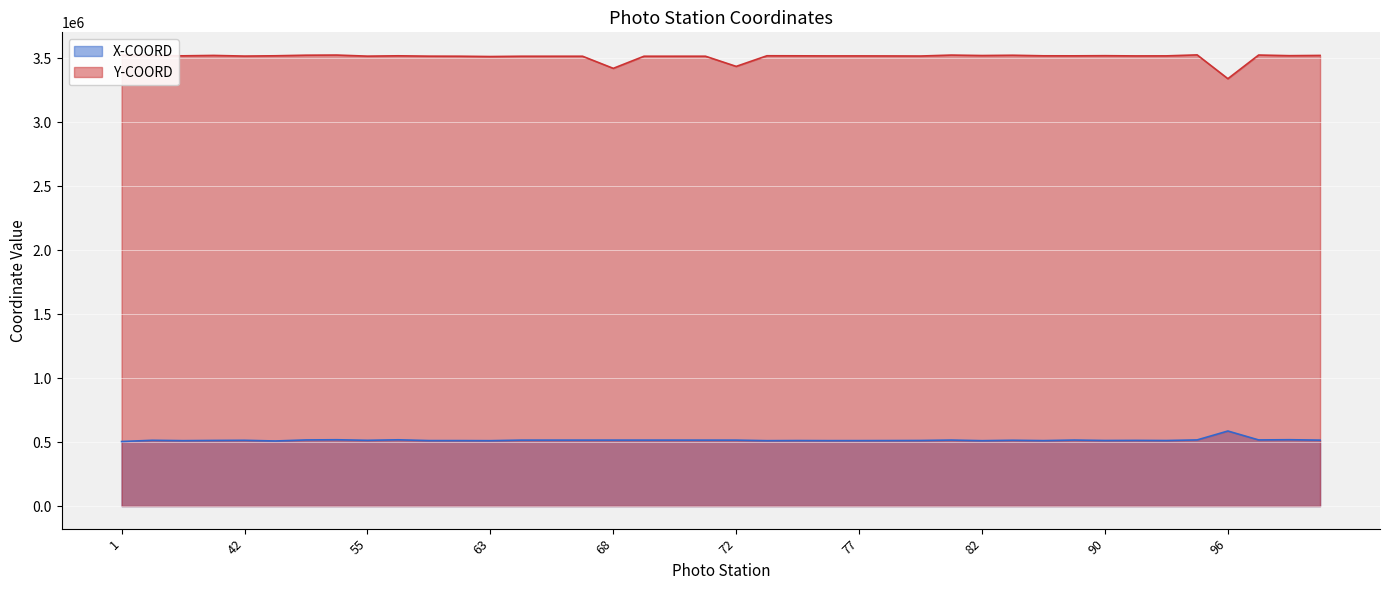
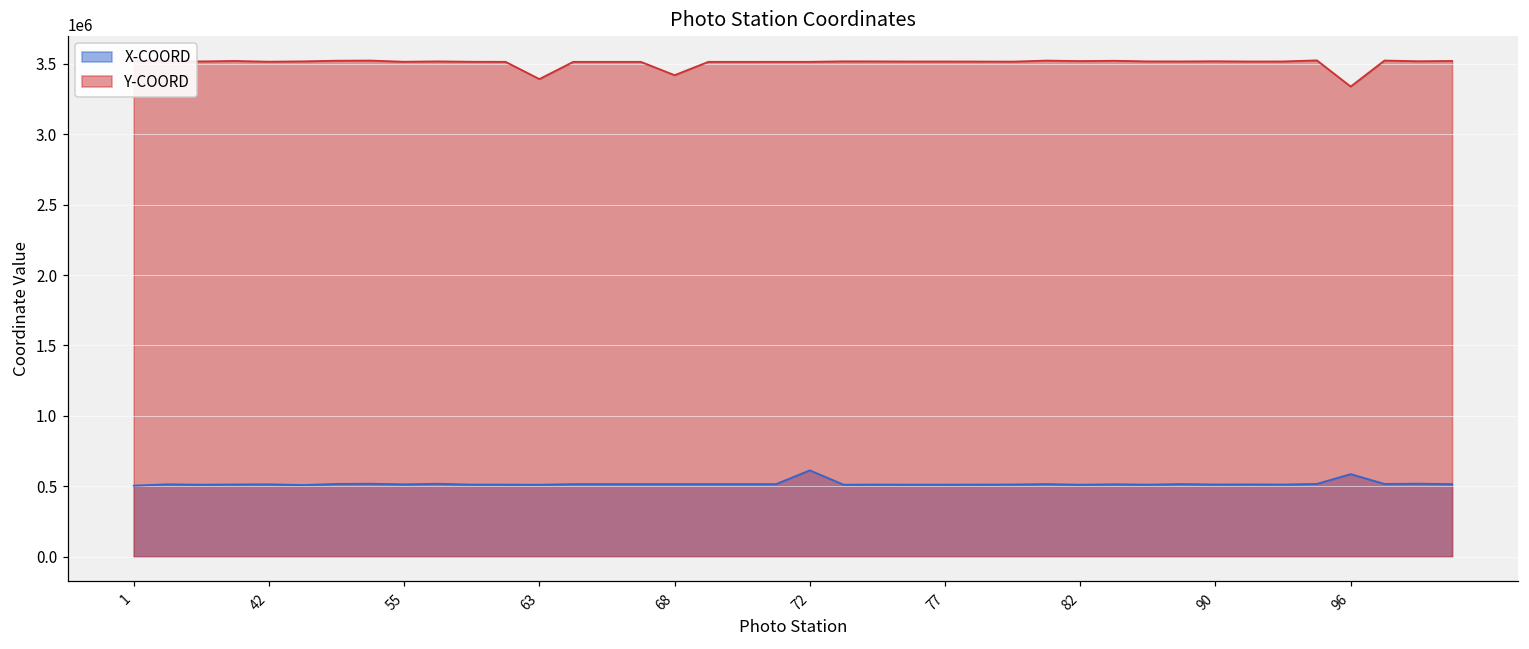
Y-COORD, 63: 3510000 -> 3390000
X-COORD, 72: 520000 -> 610000
Y-COORD, 72: 3430000 -> 3510000
